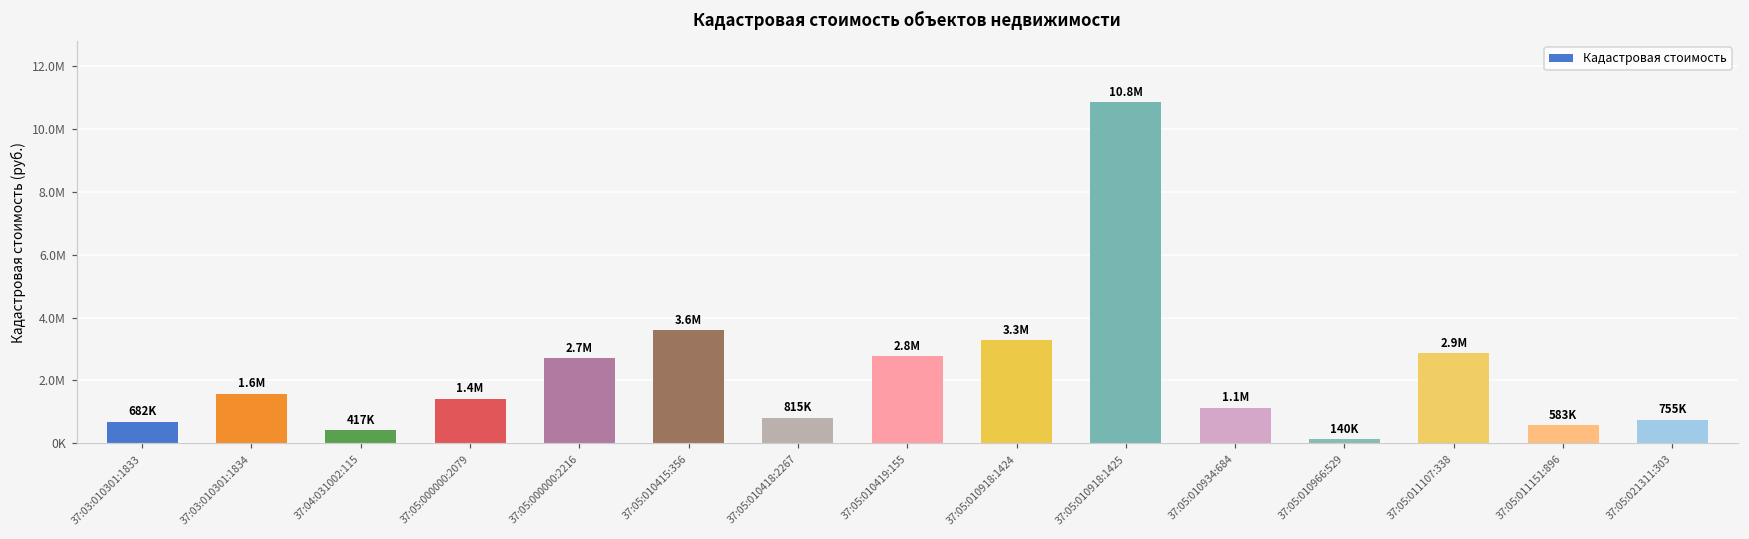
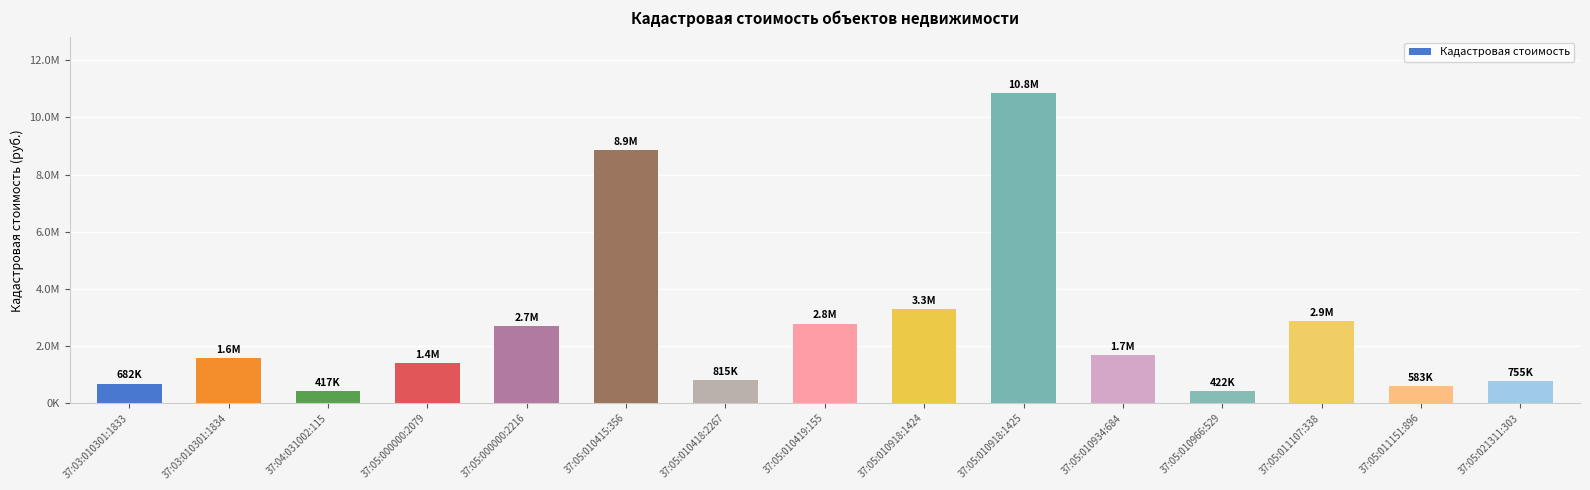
37:05:010415:356: 3.6M -> 8.9M
37:05:010934:684: 1.1M -> 1.7M
37:05:010966:529: 140K -> 422K
